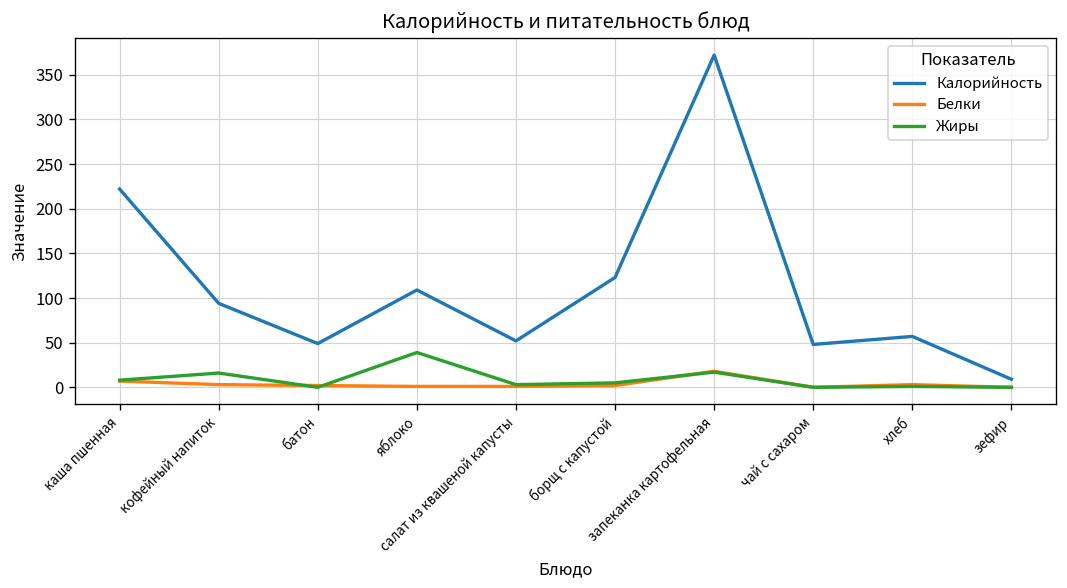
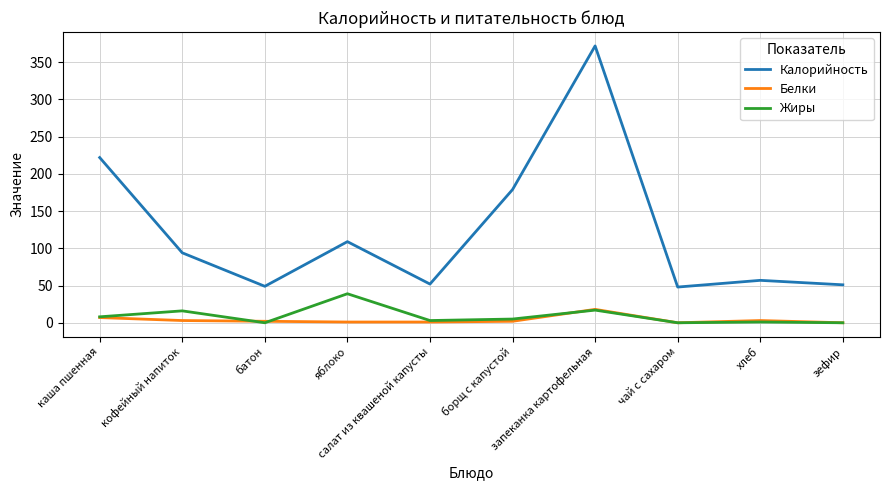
Калорийность, борщ с капустой: 120 -> 180
Калорийность, зефир: 10 -> 50
